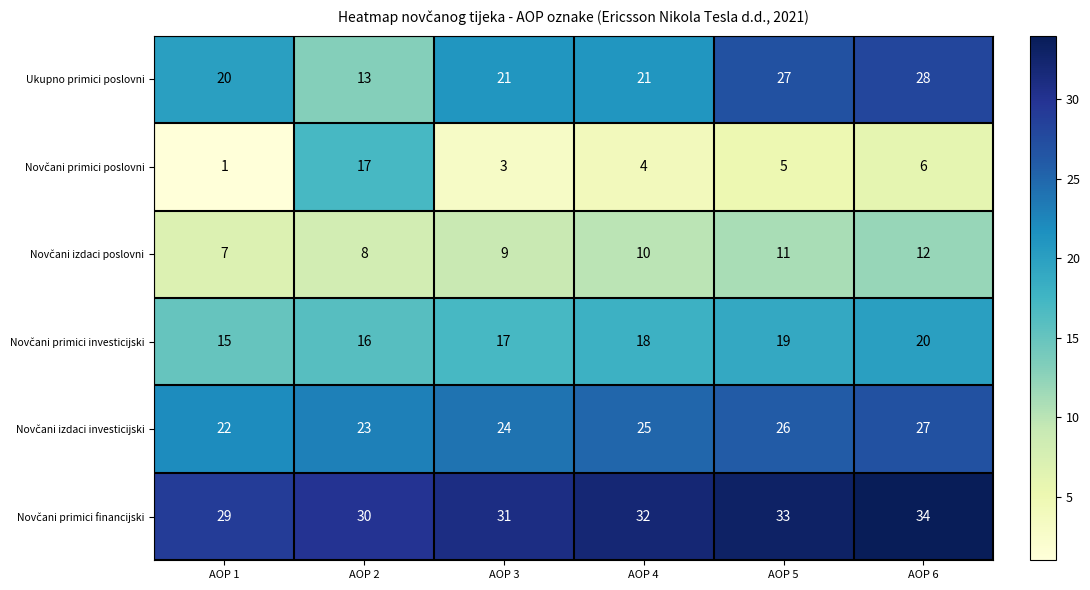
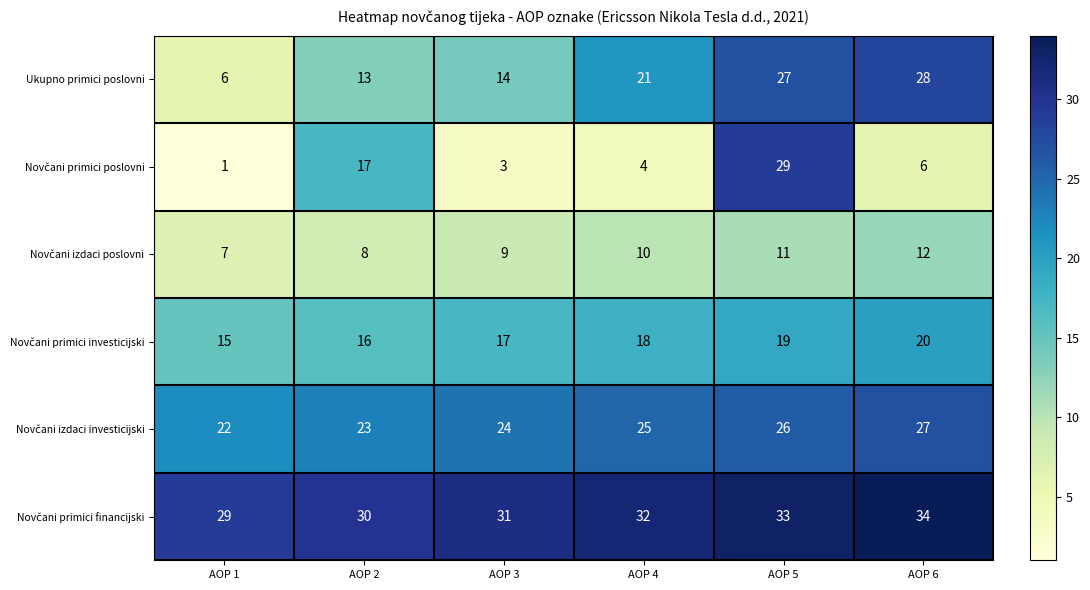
Ukupno primici poslovni, AOP 1: 20 -> 6
Ukupno primici poslovni, AOP 3: 21 -> 14
Novčani primici poslovni, AOP 5: 5 -> 29
